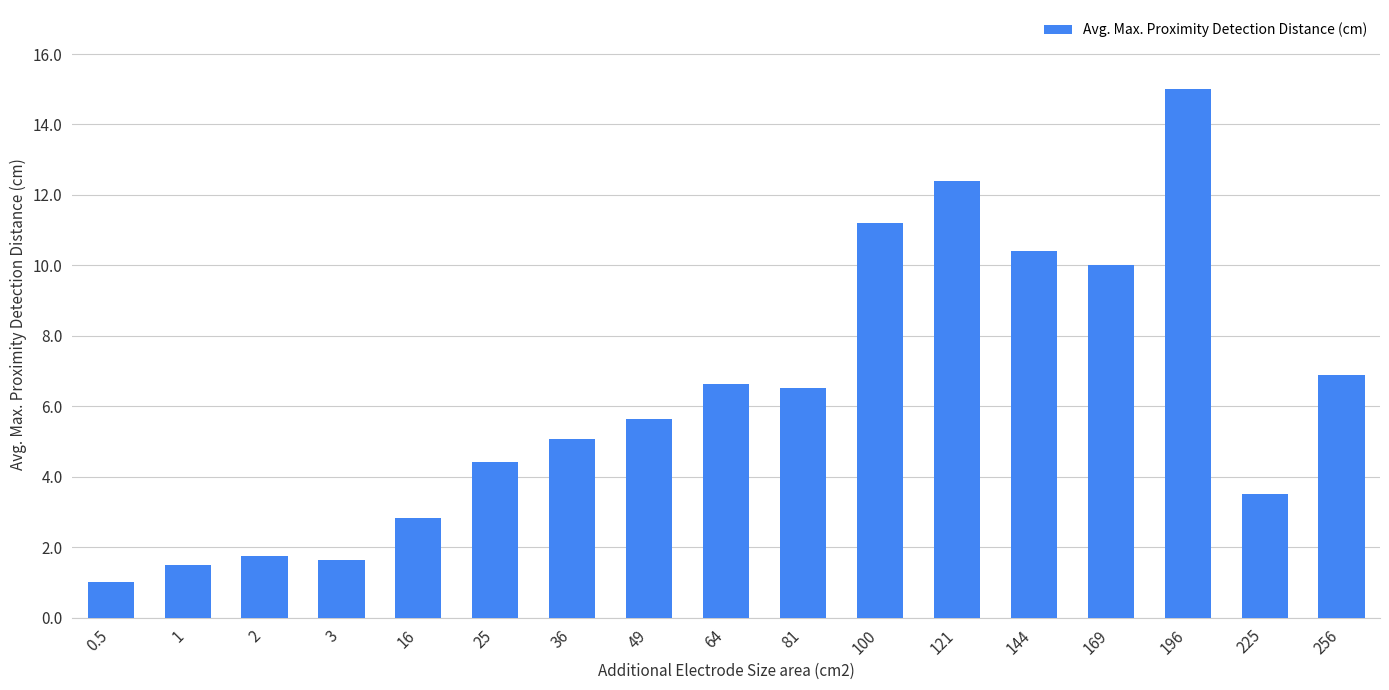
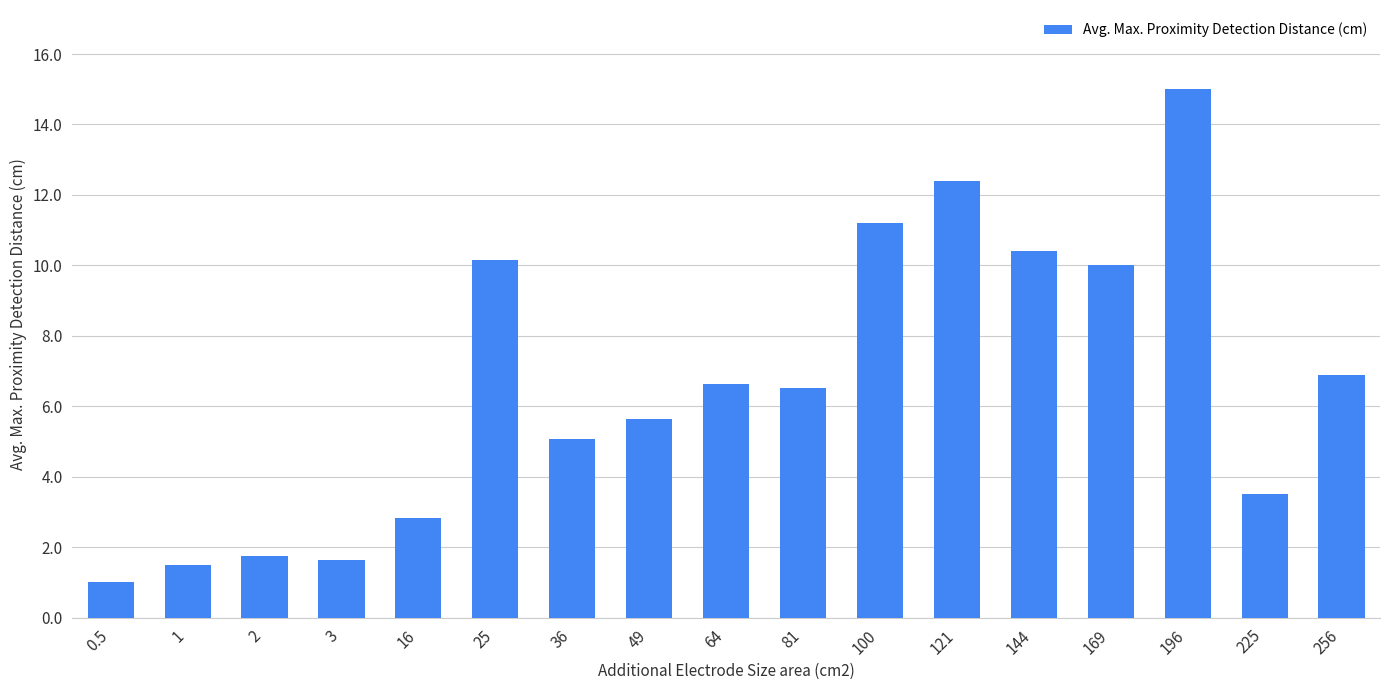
25: 4.4 -> 10.2
